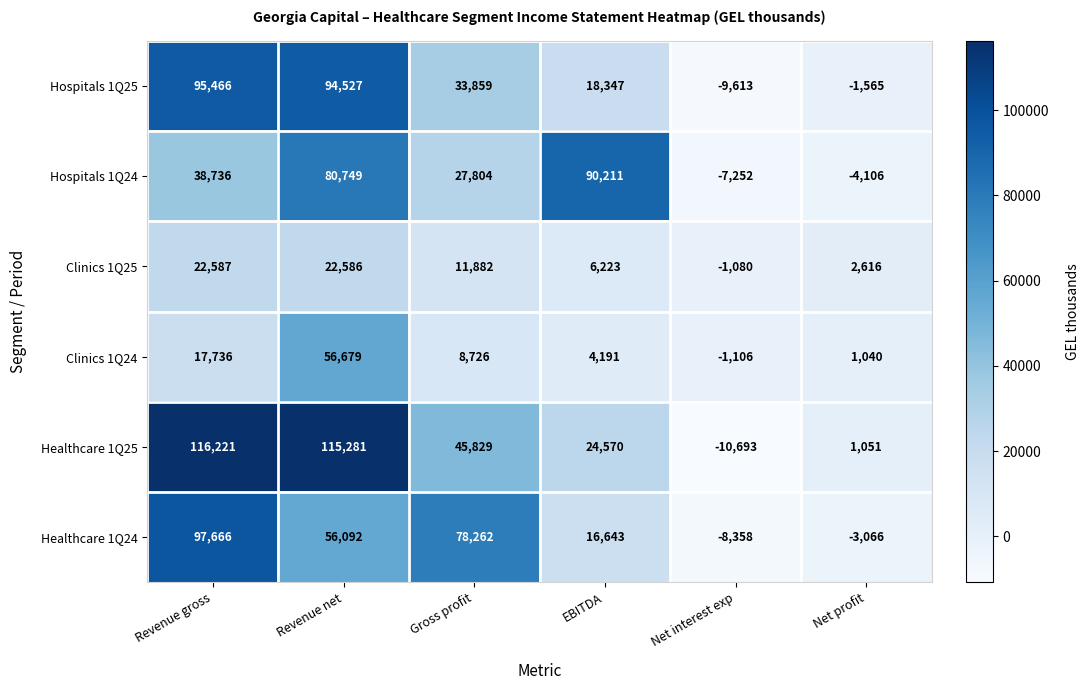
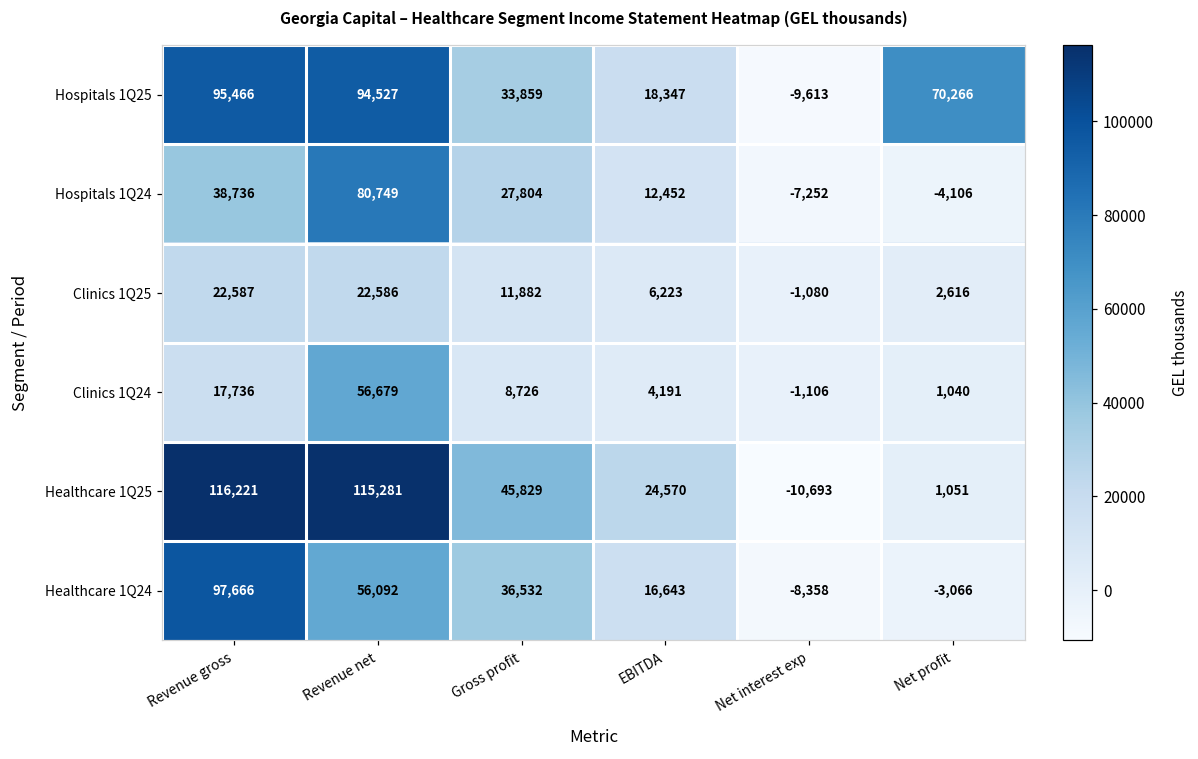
Hospitals 1Q25, Net profit: -1,565 -> 70,266
Hospitals 1Q24, EBITDA: 90,211 -> 12,452
Healthcare 1Q24, Gross profit: 78,262 -> 36,532
